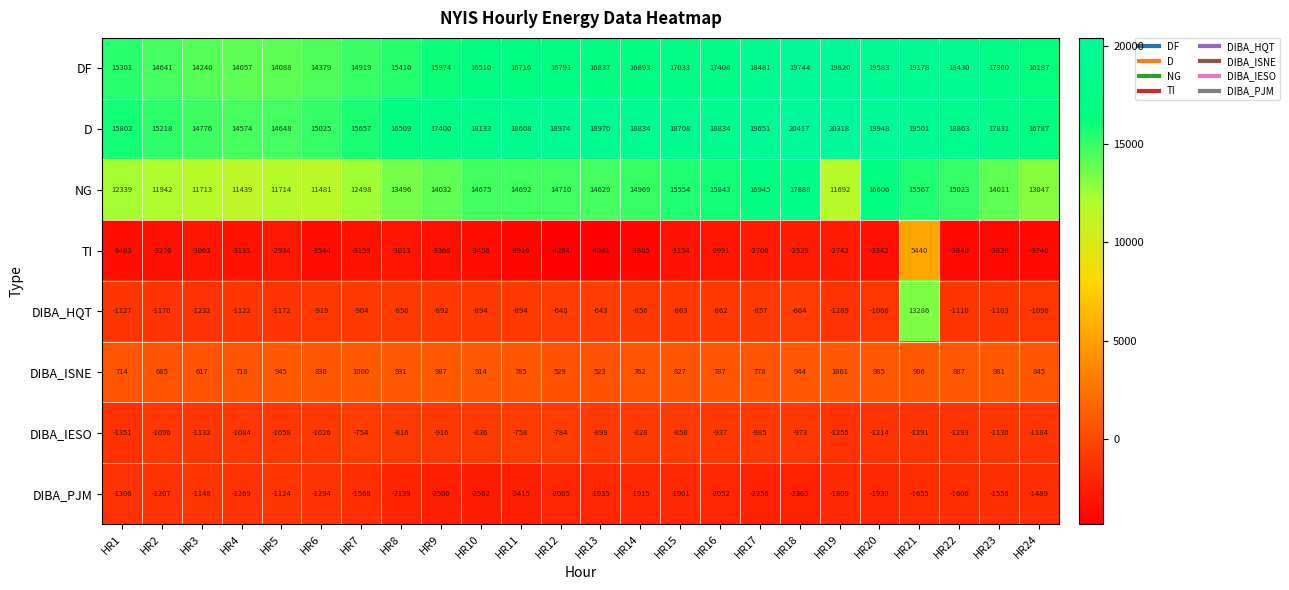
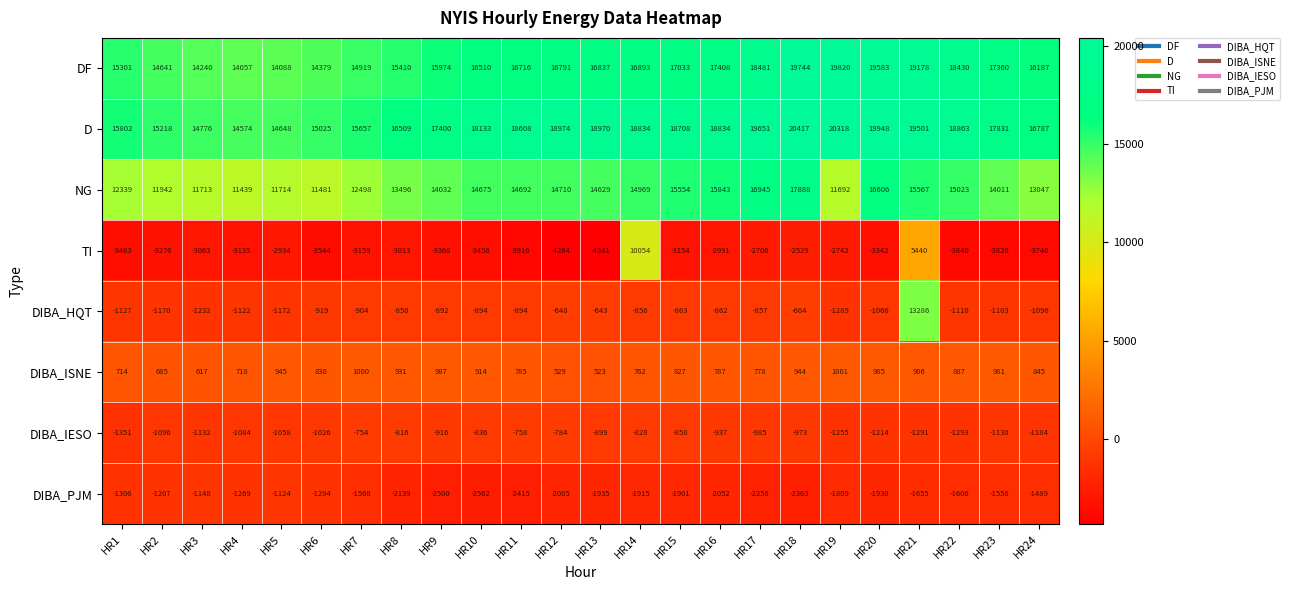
TI, HR14: -3865 -> 10054
